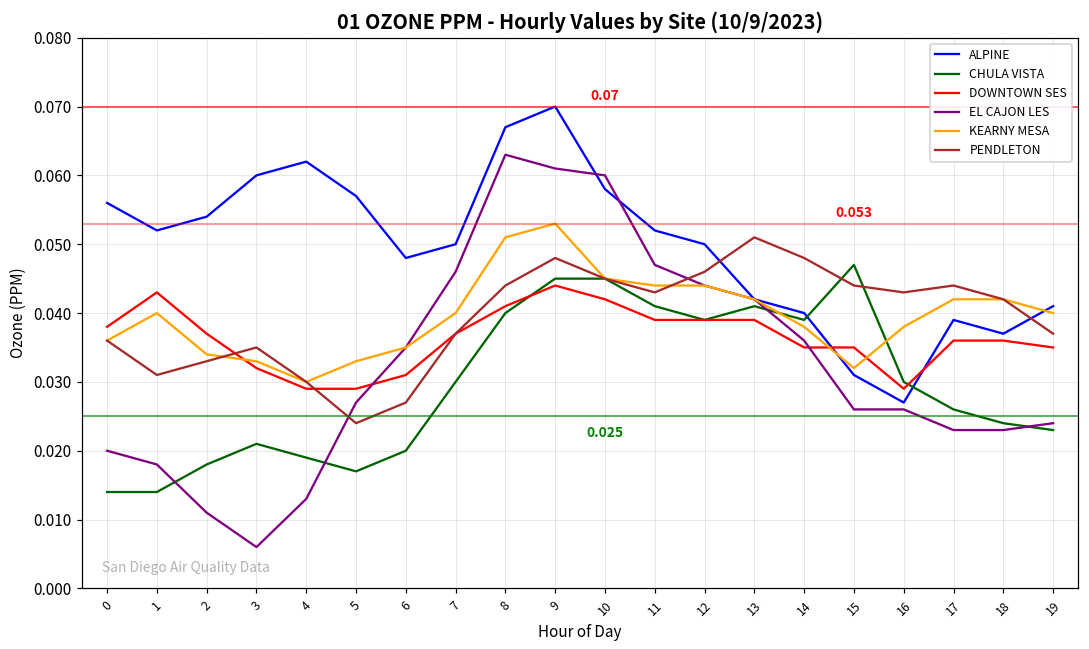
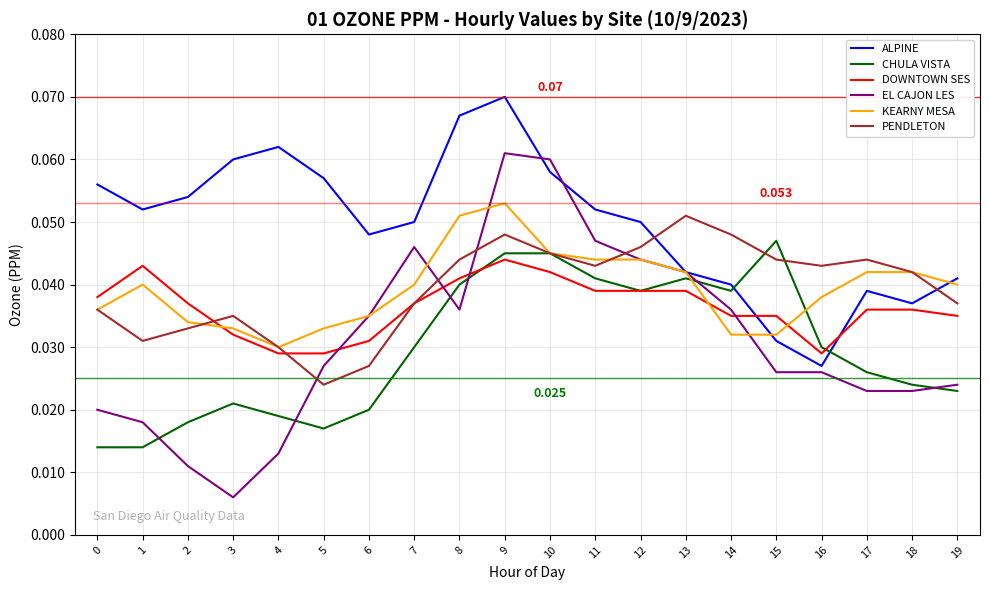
EL CAJON LES, 8: 0.063 -> 0.036
KEARNY MESA, 14: 0.038 -> 0.032
